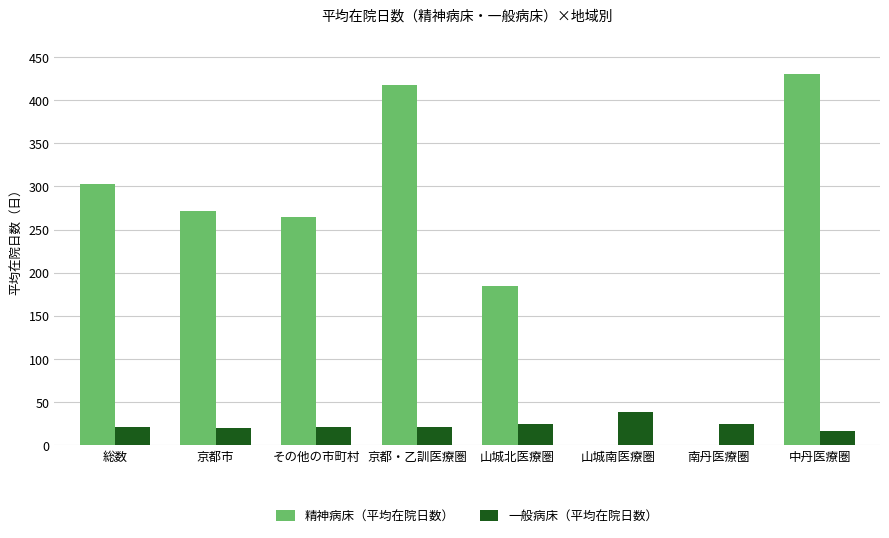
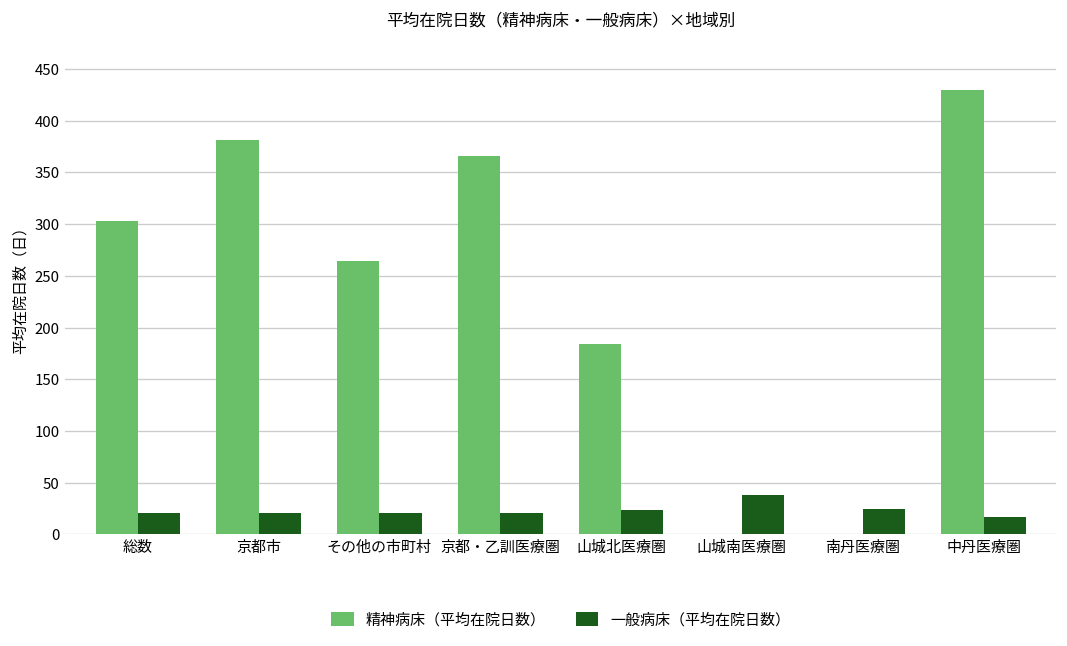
精神病床（平均在院日数）, 京都市: 270 -> 380
精神病床（平均在院日数）, 京都・乙訓医療圏: 420 -> 370
